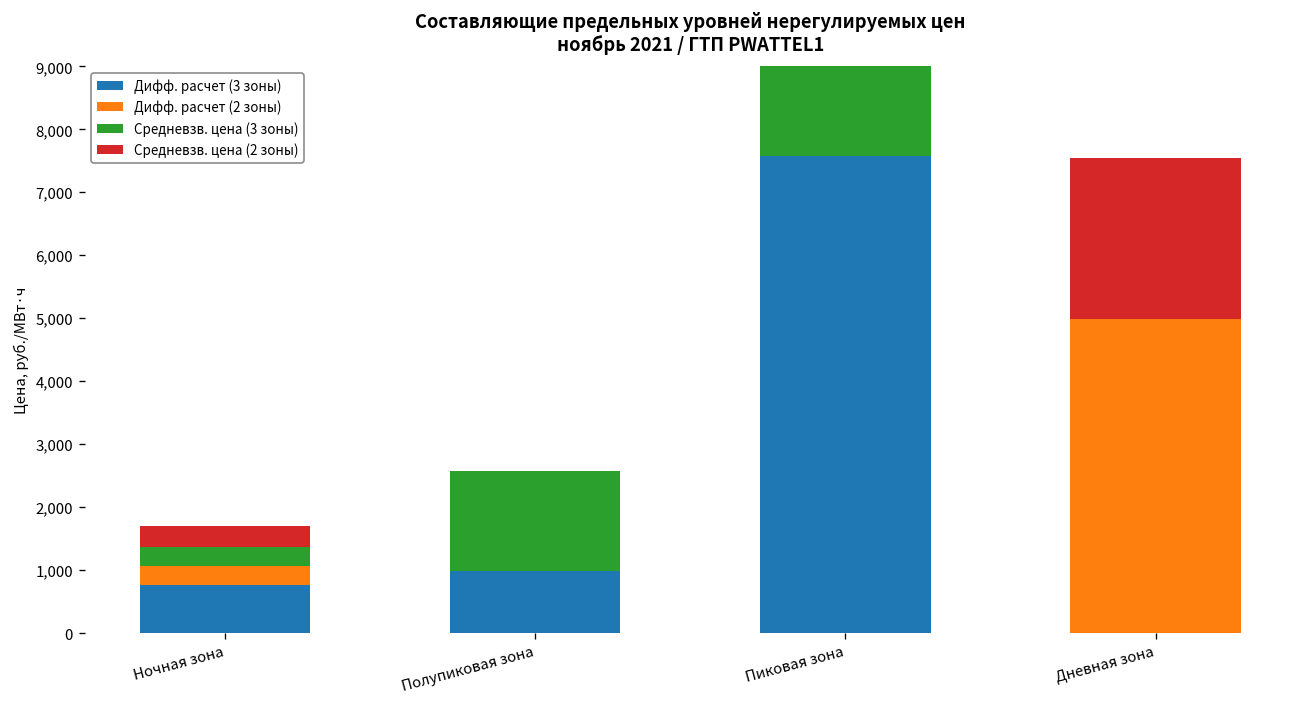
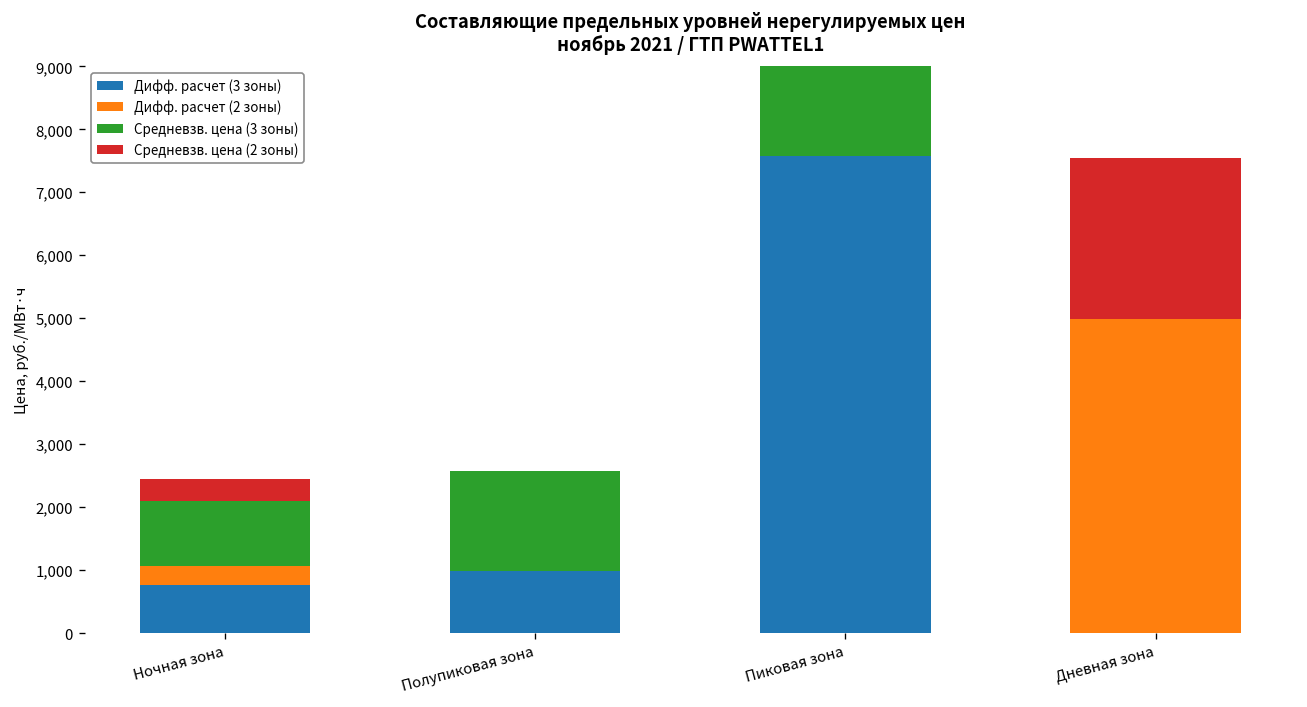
Средневзв. цена (3 зоны), Ночная зона: 300 -> 1,000
